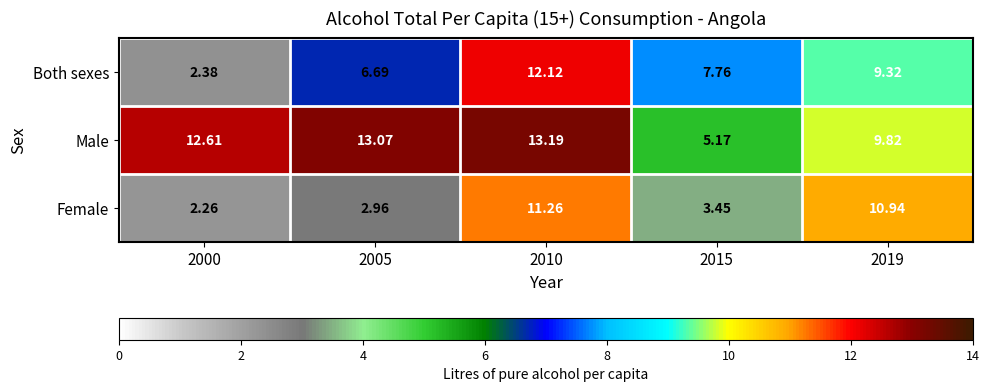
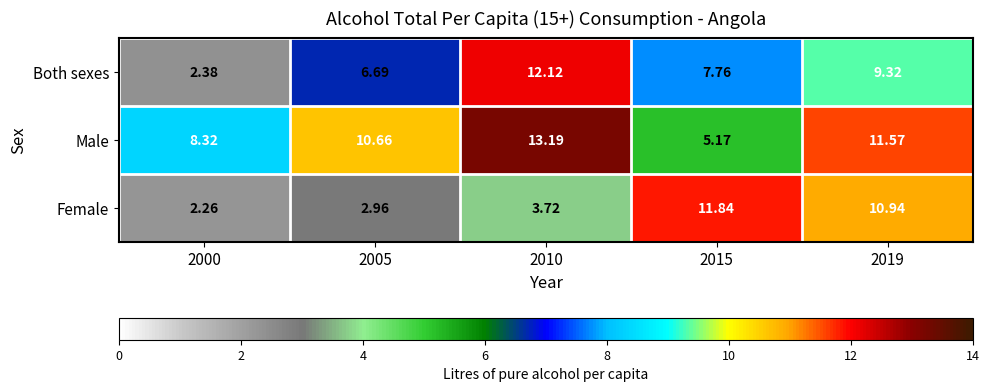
Male, 2000: 12.61 -> 8.32
Male, 2005: 13.07 -> 10.66
Male, 2019: 9.82 -> 11.57
Female, 2010: 11.26 -> 3.72
Female, 2015: 3.45 -> 11.84
